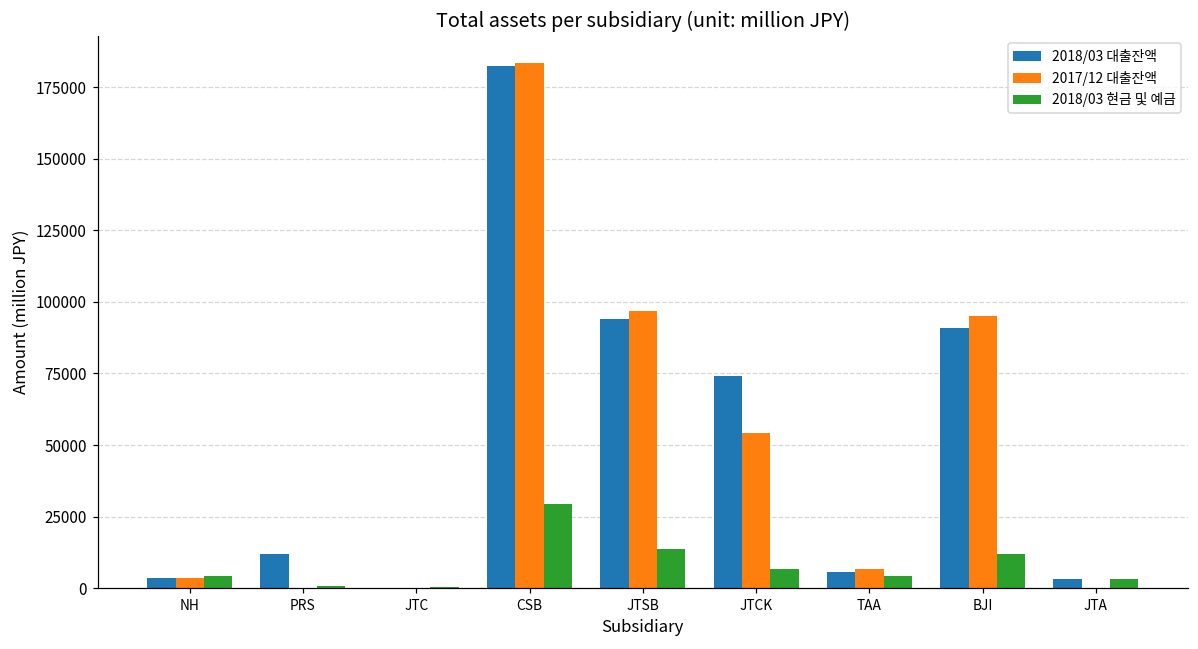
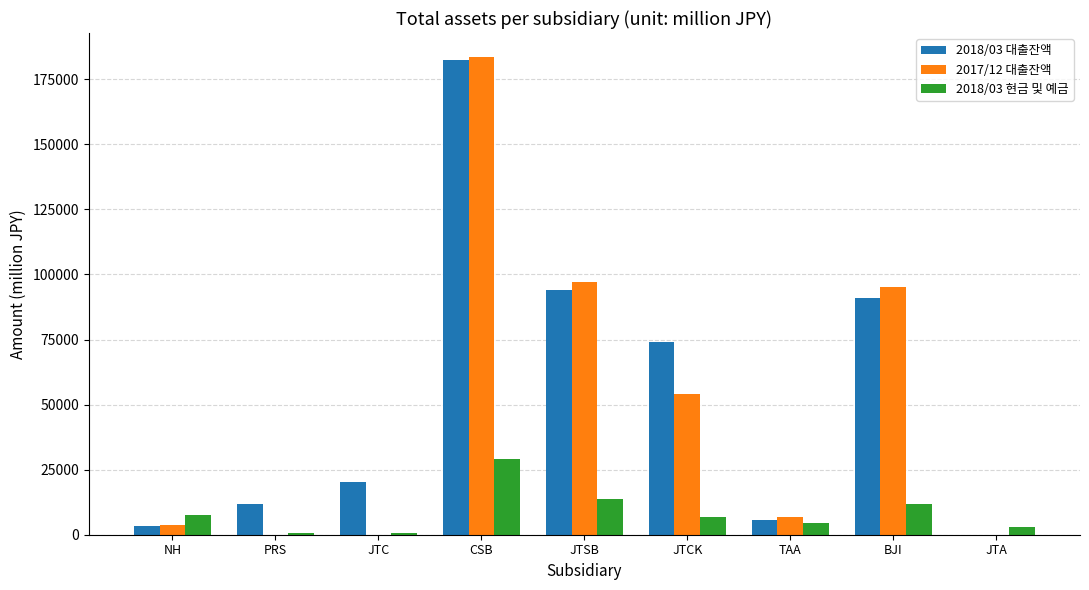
2018/03 현금 및 예금, NH: 4000 -> 8000
2018/03 대출잔액, JTC: 0 -> 20000
2018/03 대출잔액, JTA: 3000 -> 0
